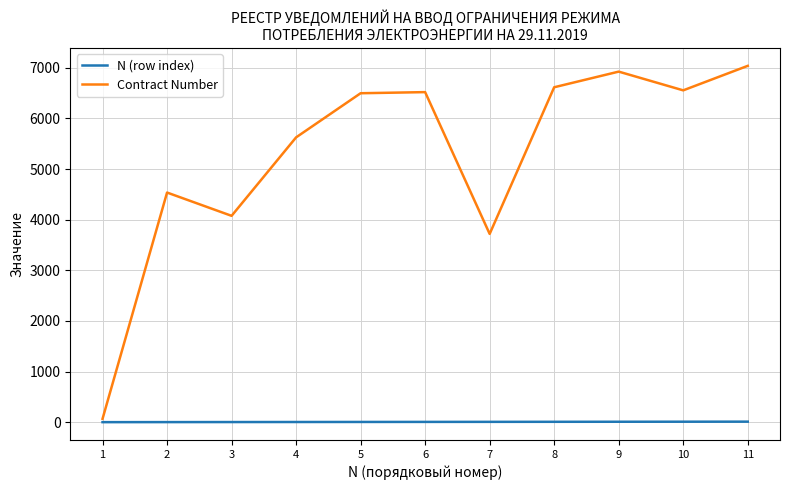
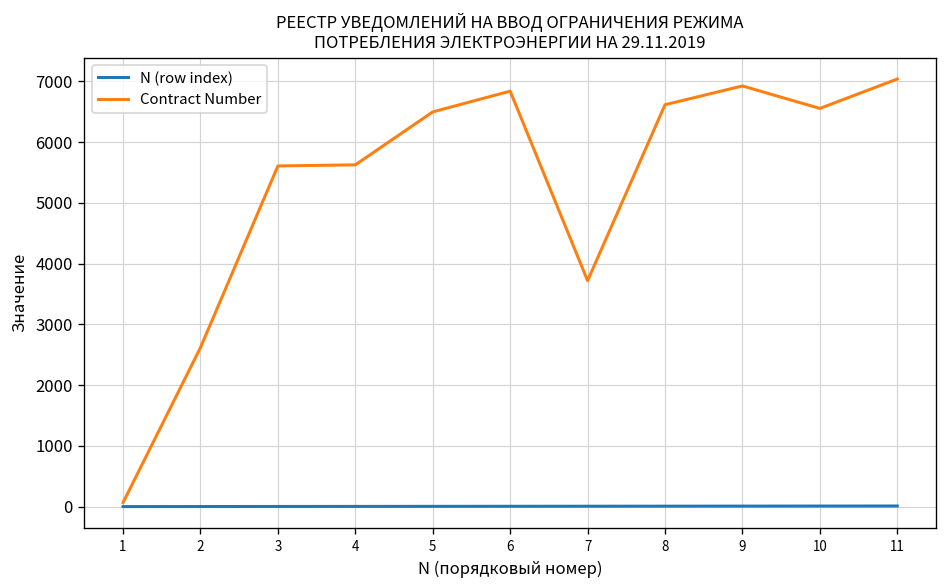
Contract Number, 2: 4500 -> 2600
Contract Number, 3: 4100 -> 5600
Contract Number, 6: 6500 -> 6800
